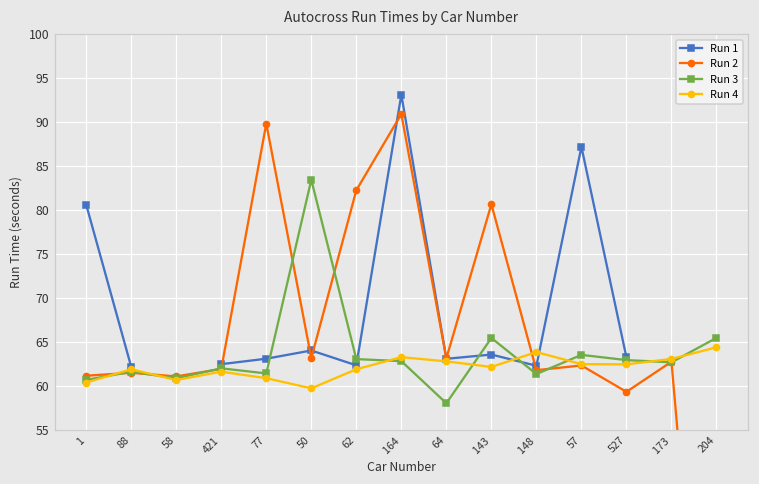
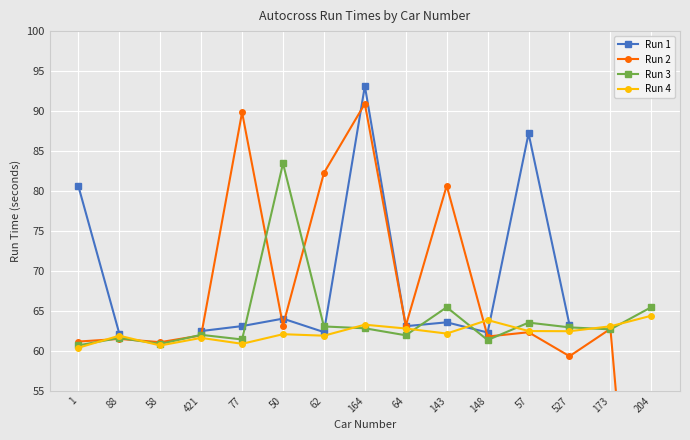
Run 4, 50: 60 -> 62
Run 3, 64: 58 -> 62
